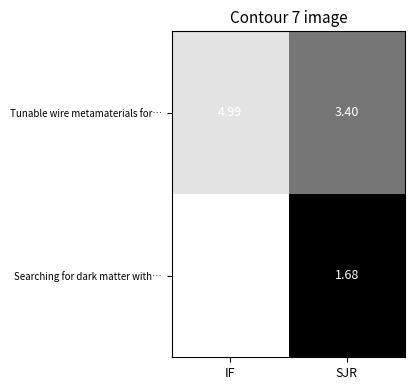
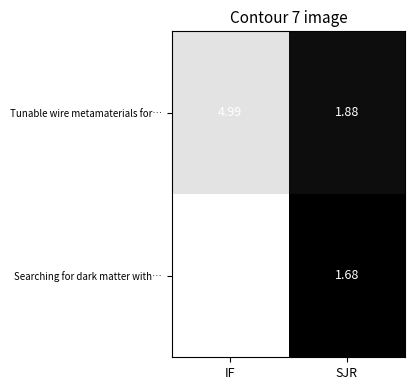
Tunable wire metamaterials for…, SJR: 3.40 -> 1.88
